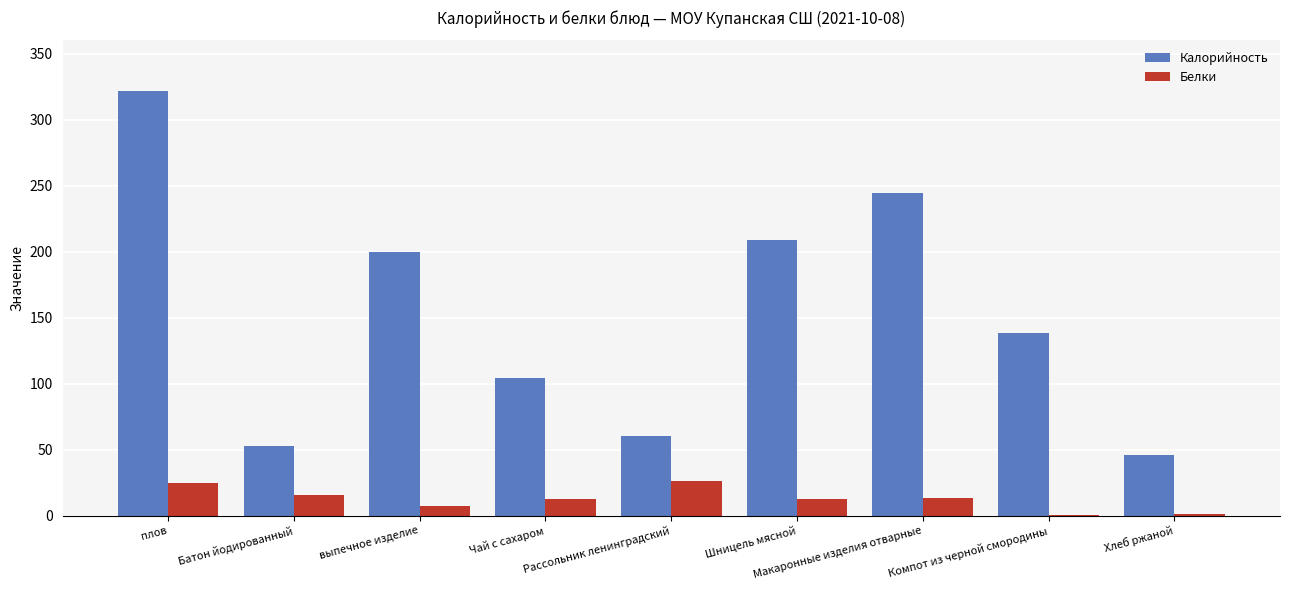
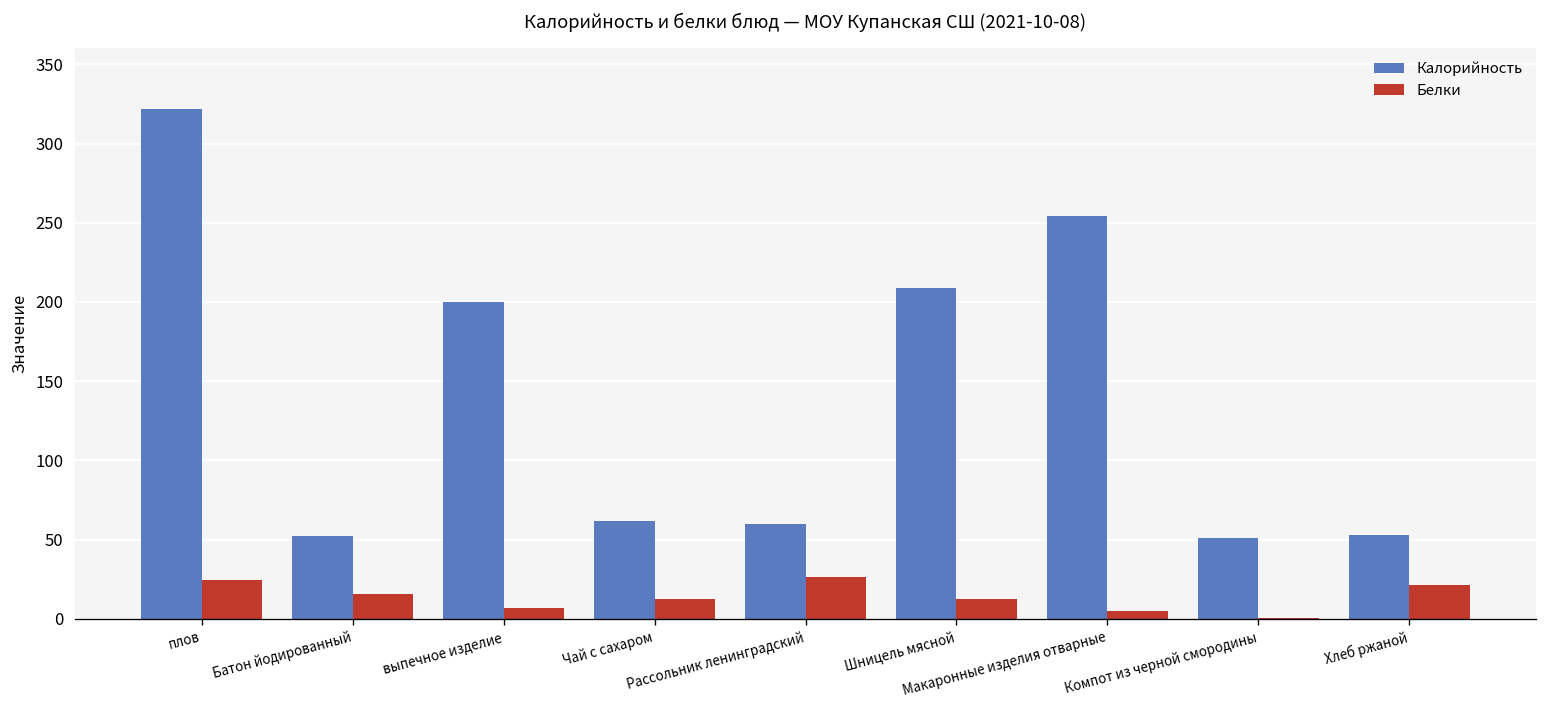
Калорийность, Чай с сахаром: 104 -> 62
Калорийность, Макаронные изделия отварные: 245 -> 254
Белки, Макаронные изделия отварные: 13 -> 5
Калорийность, Компот из черной смородины: 138 -> 51
Калорийность, Хлеб ржаной: 46 -> 53
Белки, Хлеб ржаной: 1 -> 21
